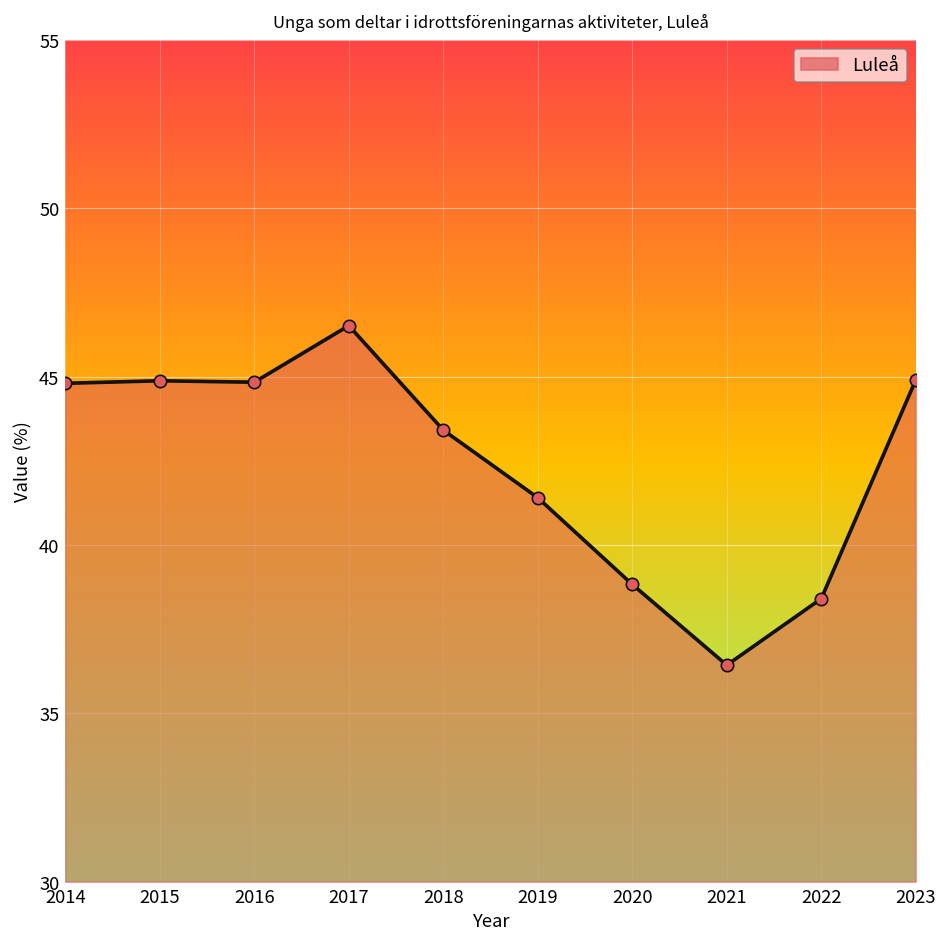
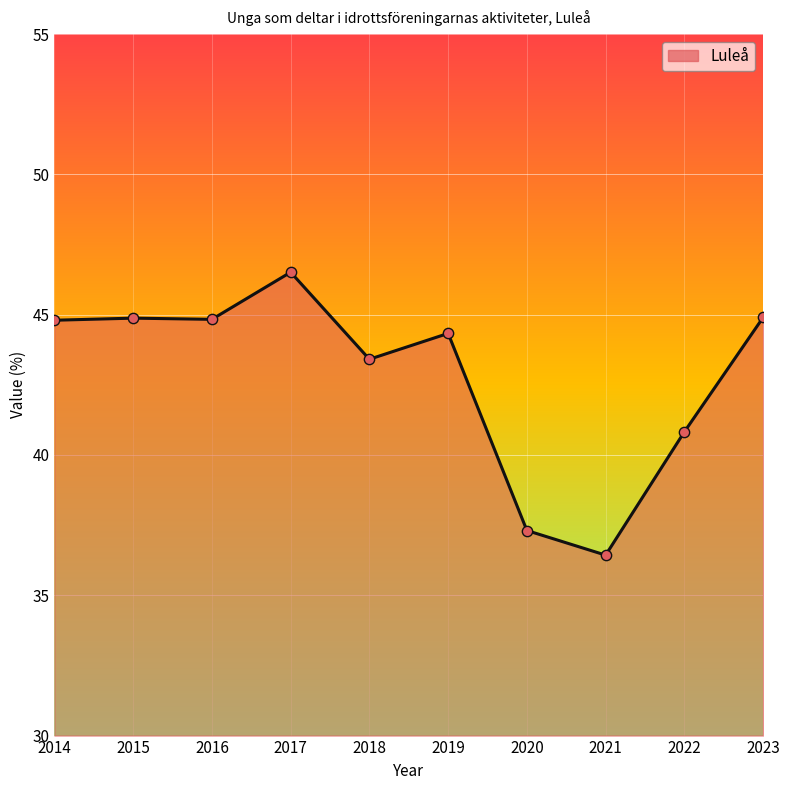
2019: 41.4 -> 44.3
2020: 38.8 -> 37.3
2022: 38.4 -> 40.8
